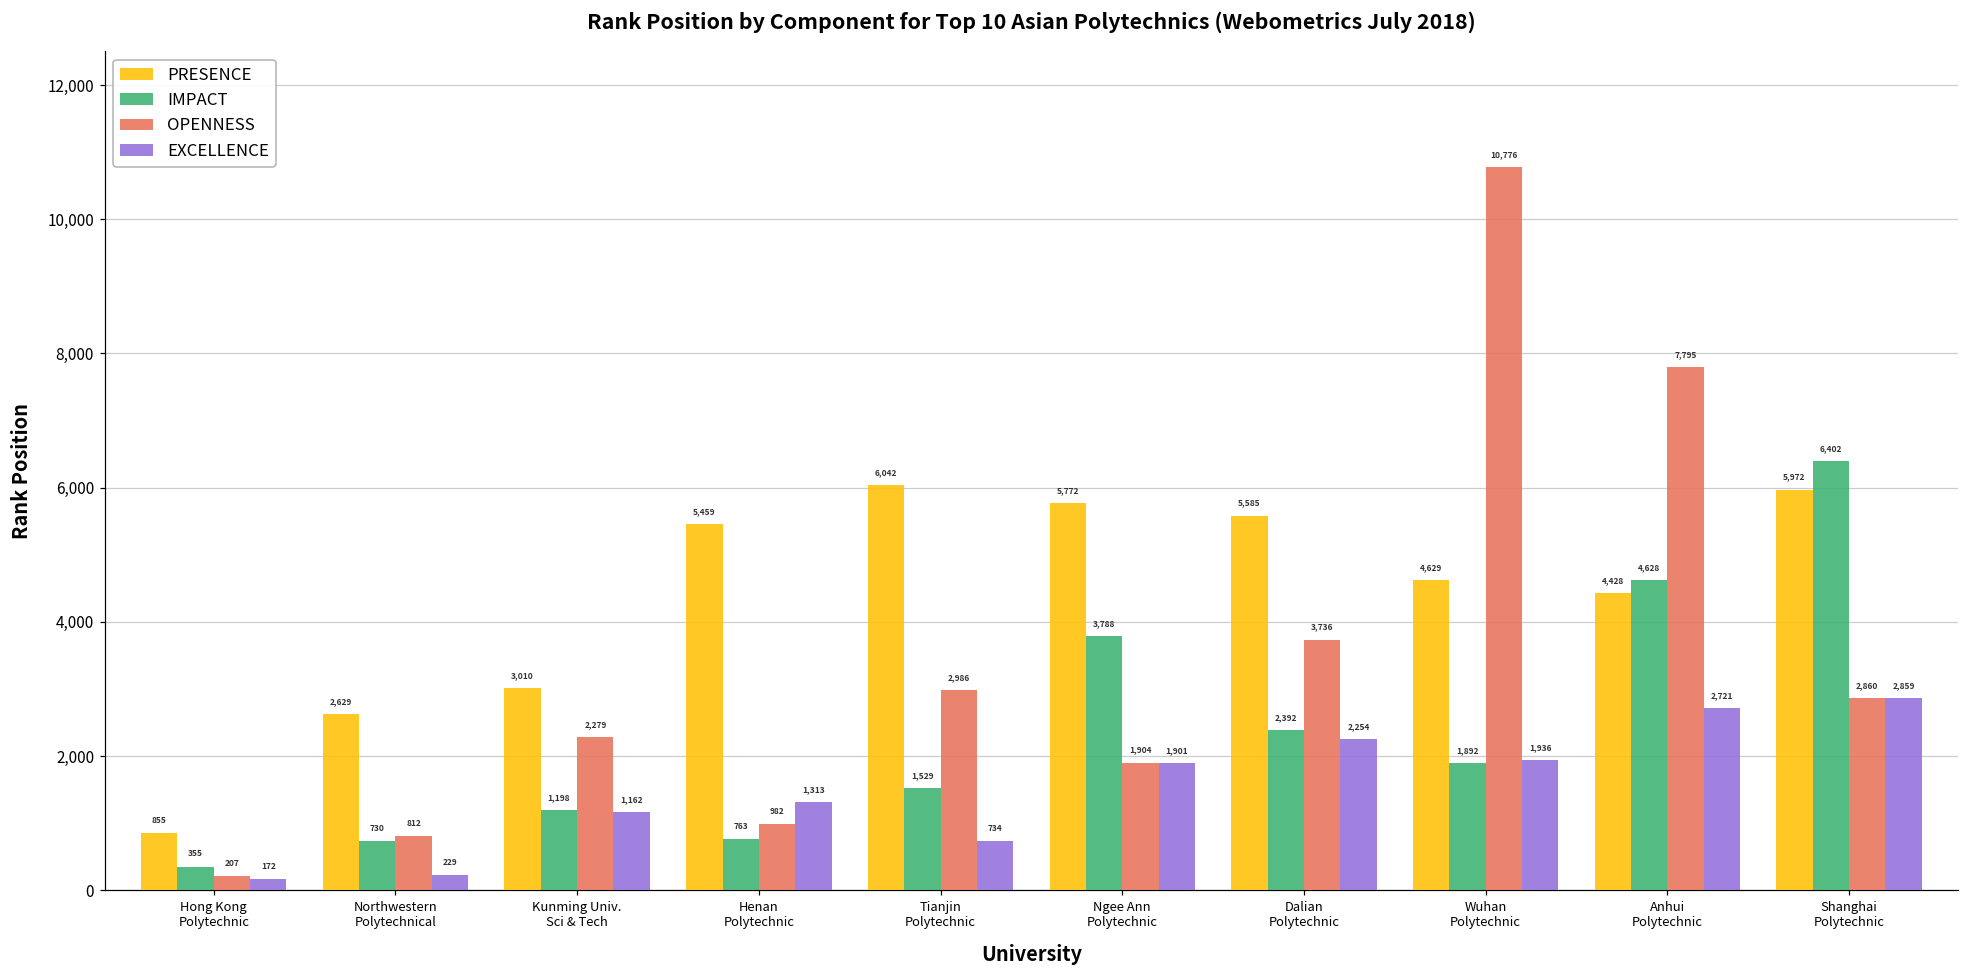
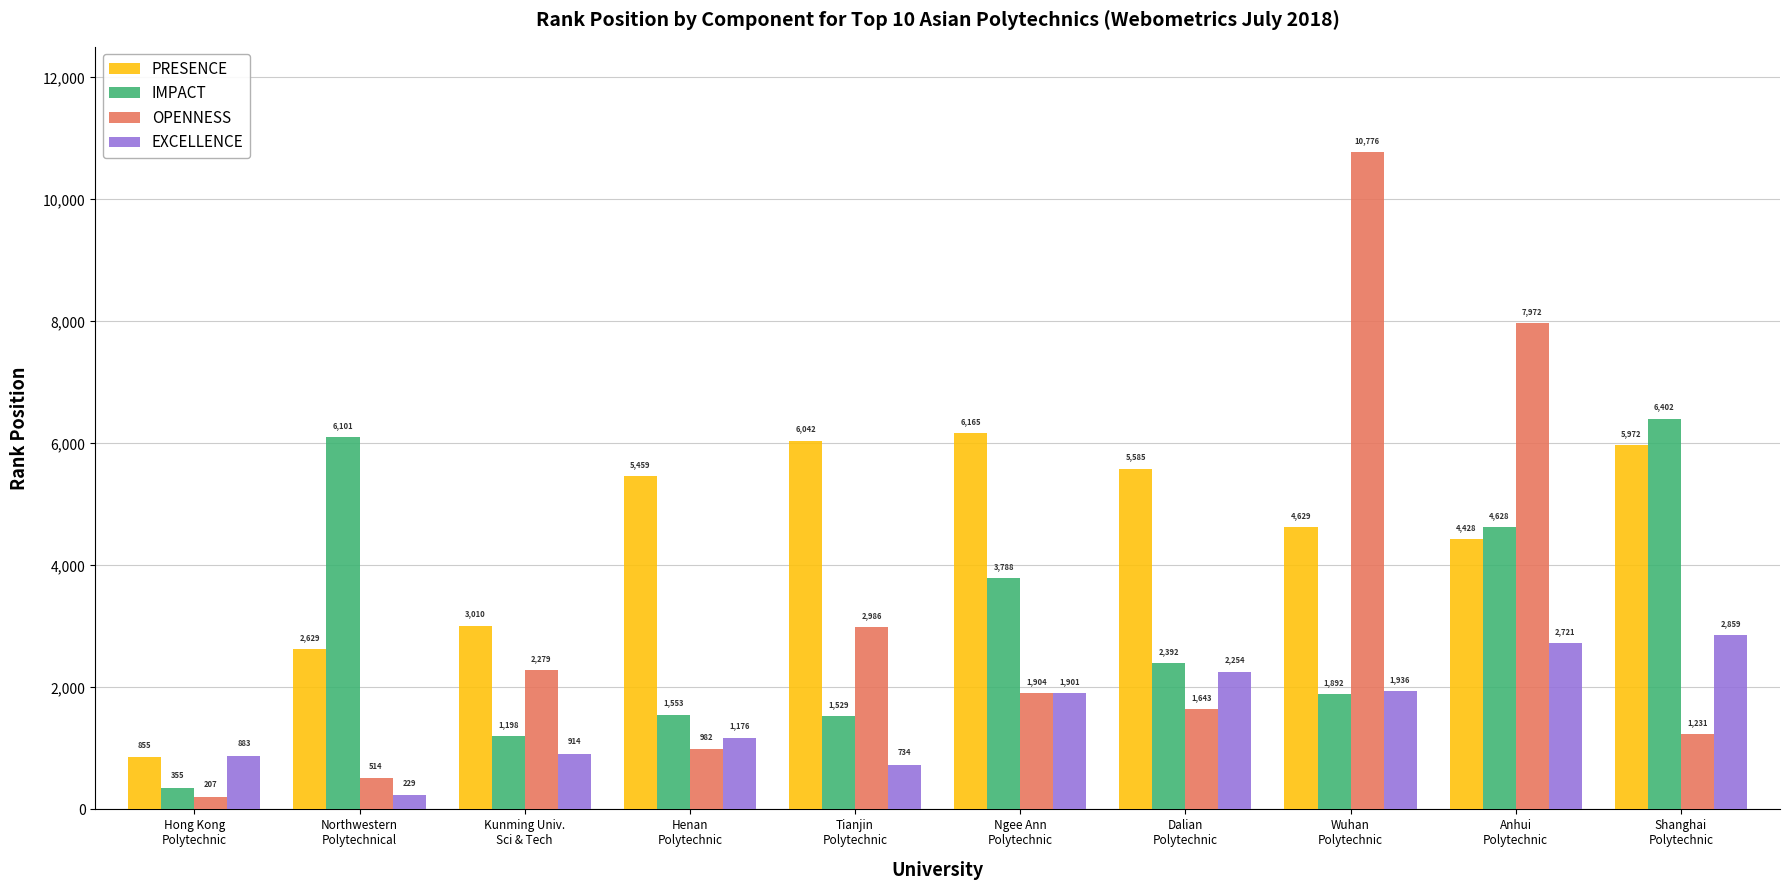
EXCELLENCE, Hong Kong Polytechnic: 172 -> 883
IMPACT, Northwestern Polytechnical: 730 -> 6,101
OPENNESS, Northwestern Polytechnical: 812 -> 514
EXCELLENCE, Kunming Univ. Sci & Tech: 1,162 -> 914
IMPACT, Henan Polytechnic: 763 -> 1,553
EXCELLENCE, Henan Polytechnic: 1,313 -> 1,176
PRESENCE, Ngee Ann Polytechnic: 5,772 -> 6,165
OPENNESS, Dalian Polytechnic: 3,736 -> 1,643
OPENNESS, Anhui Polytechnic: 7,795 -> 7,972
OPENNESS, Shanghai Polytechnic: 2,860 -> 1,231
